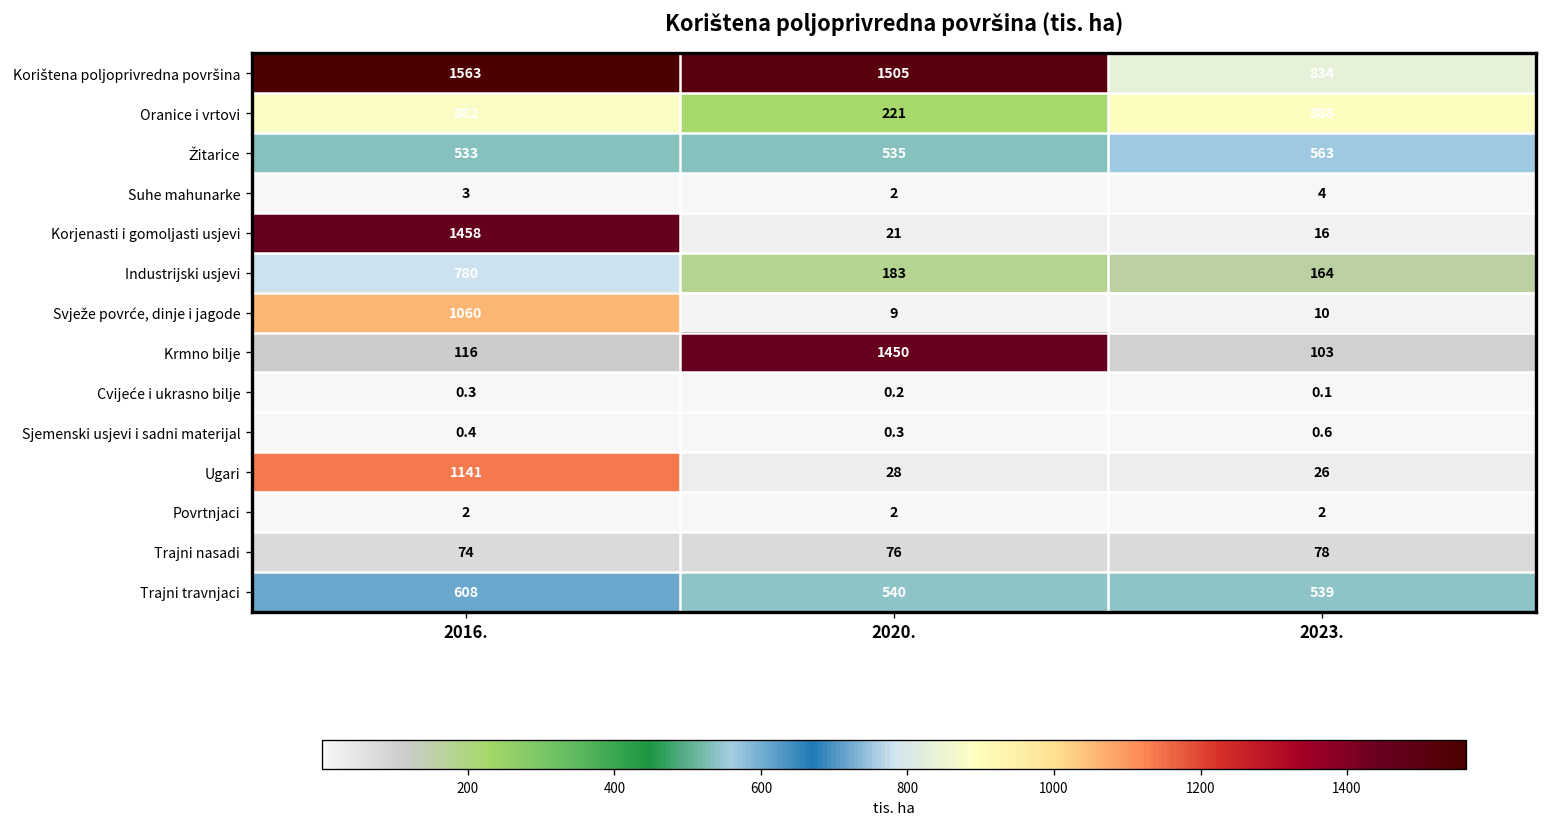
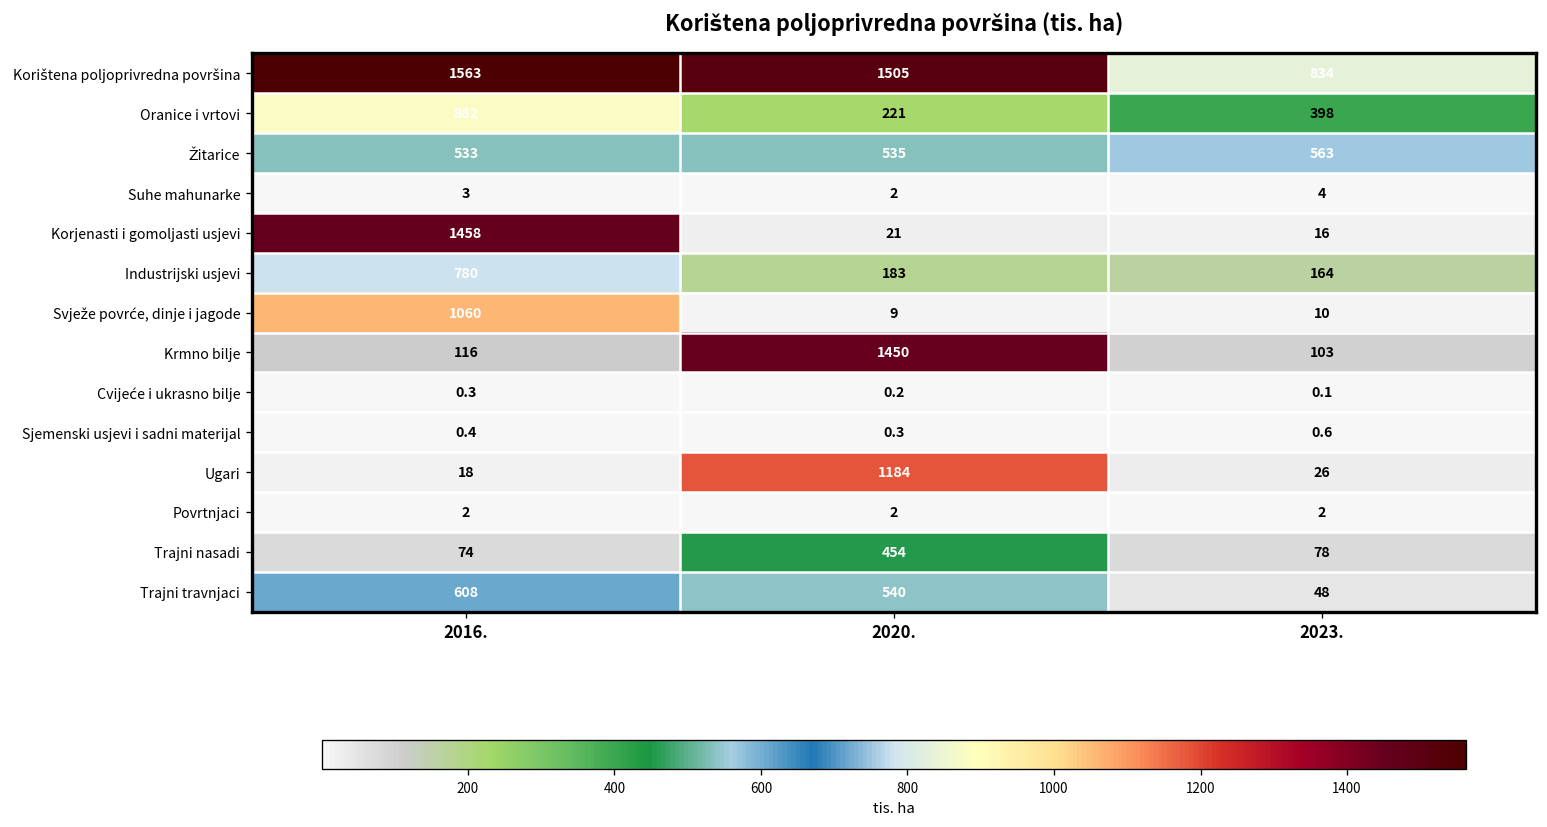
Oranice i vrtovi, 2023.: 888 -> 398
Ugari, 2016.: 1141 -> 18
Ugari, 2020.: 28 -> 1184
Trajni nasadi, 2020.: 76 -> 454
Trajni travnjaci, 2023.: 539 -> 48
